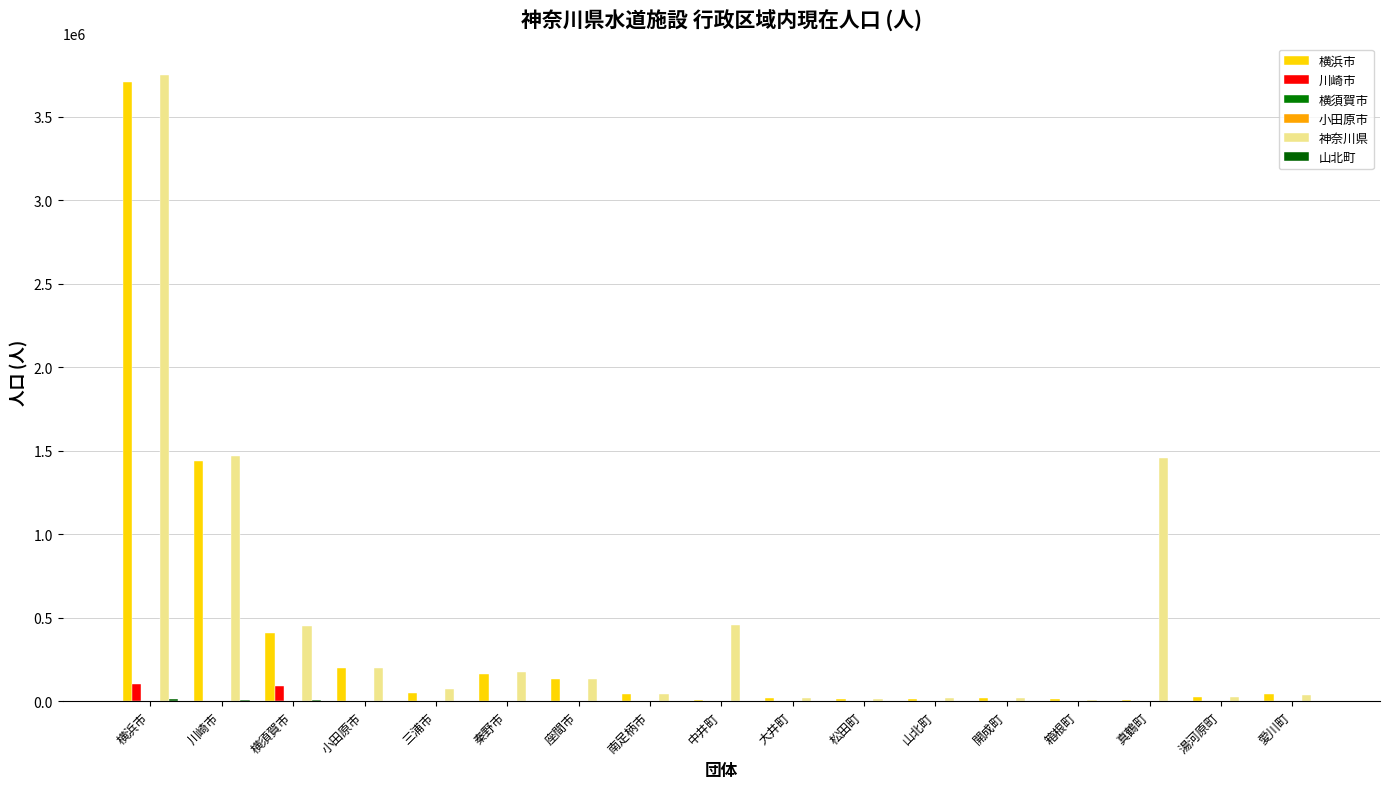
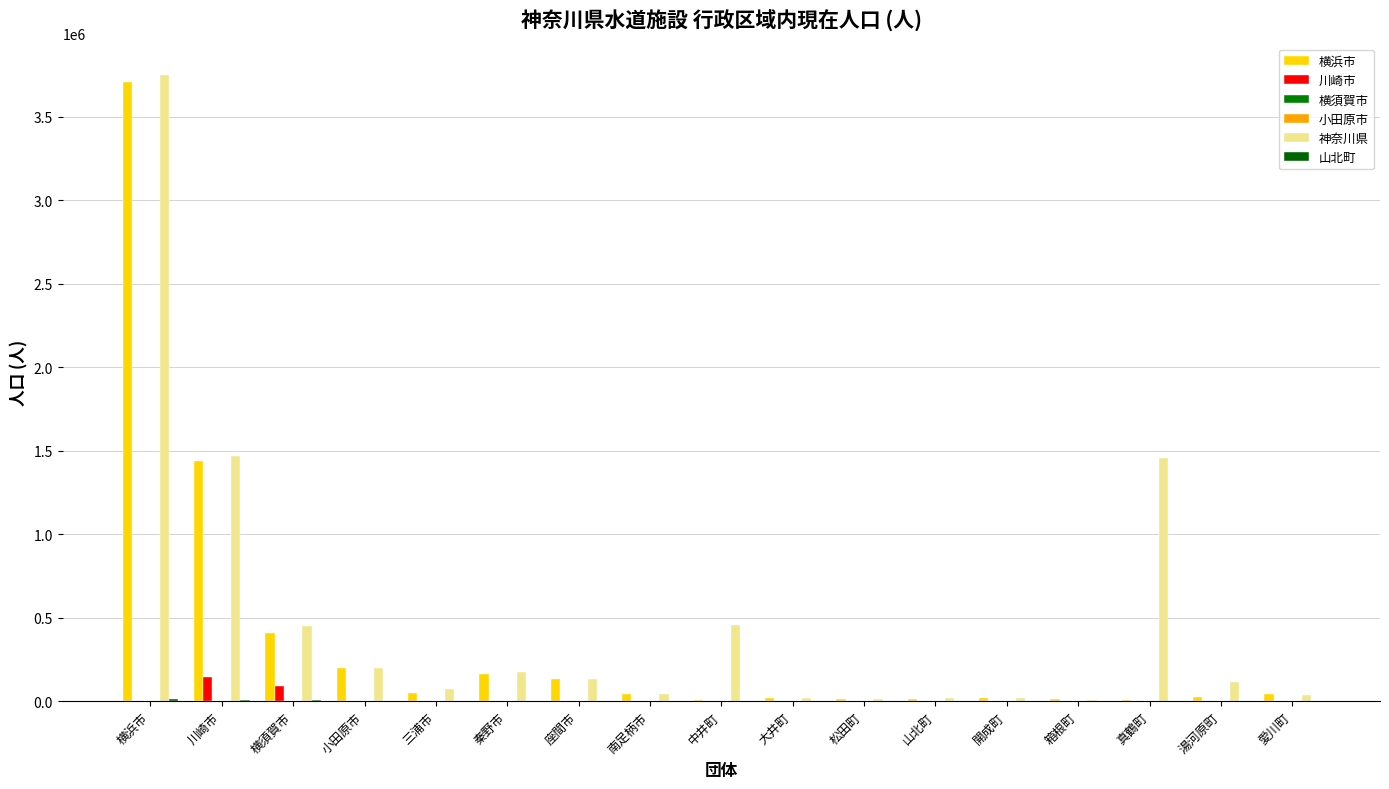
川崎市, 横浜市: 100000 -> 0
川崎市, 川崎市: 0 -> 140000
神奈川県, 湯河原町: 20000 -> 110000
